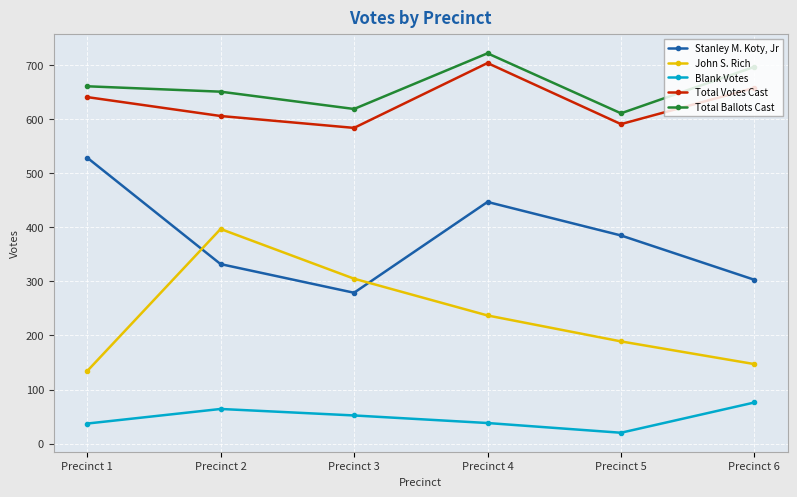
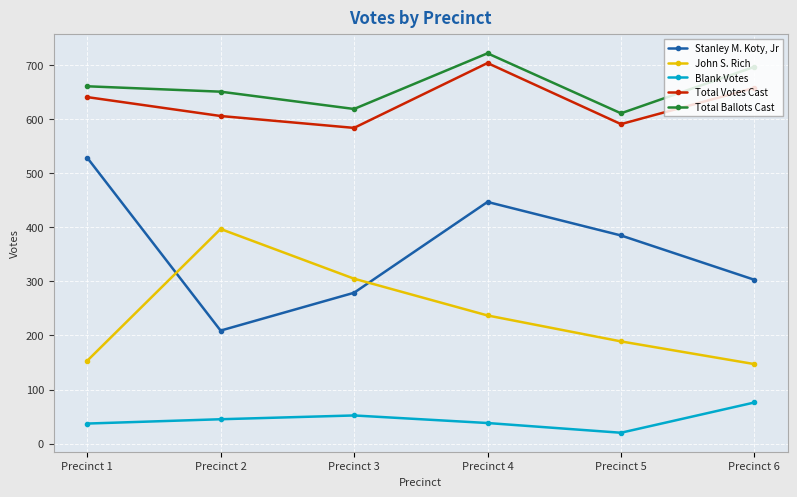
John S. Rich, Precinct 1: 130 -> 150
Stanley M. Koty, Jr, Precinct 2: 330 -> 210
Blank Votes, Precinct 2: 60 -> 50
